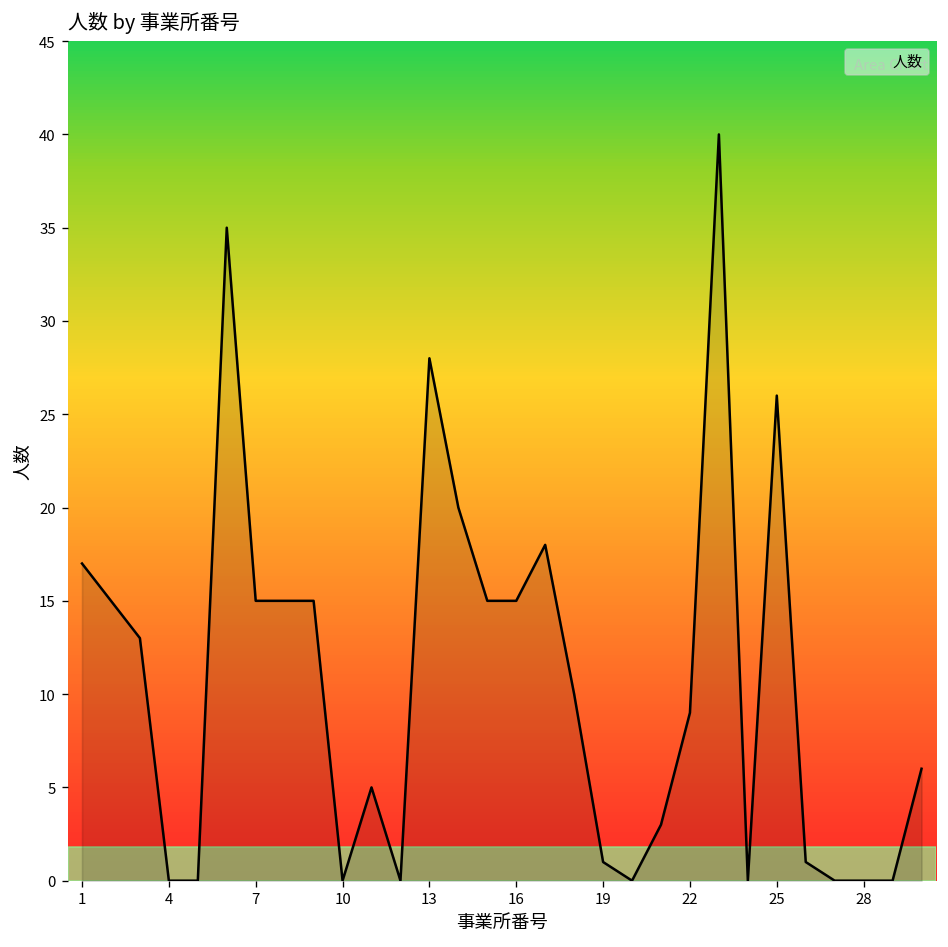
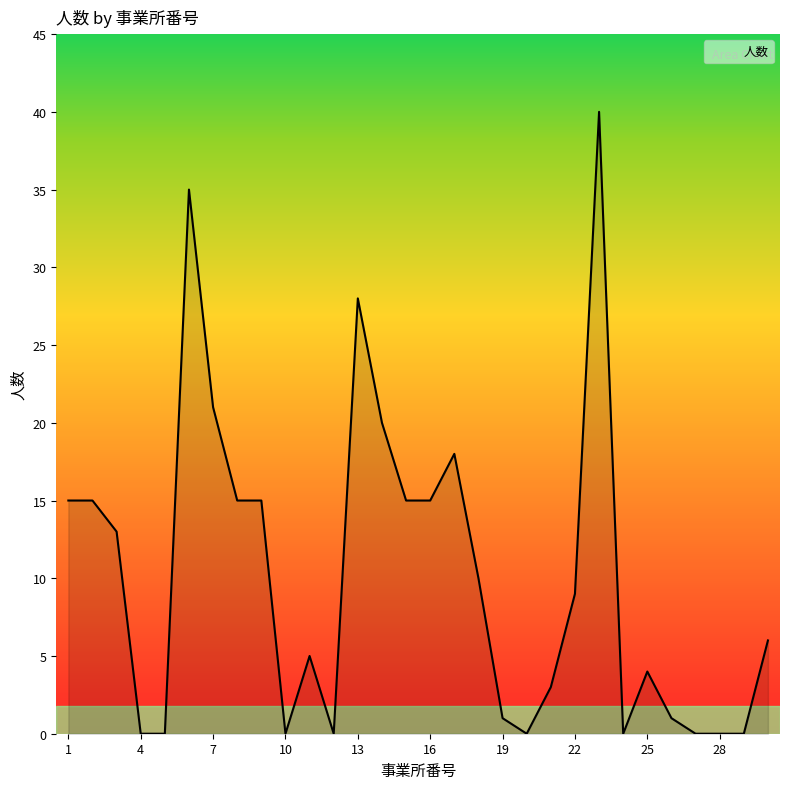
1: 17 -> 15
7: 15 -> 21
25: 26 -> 4
